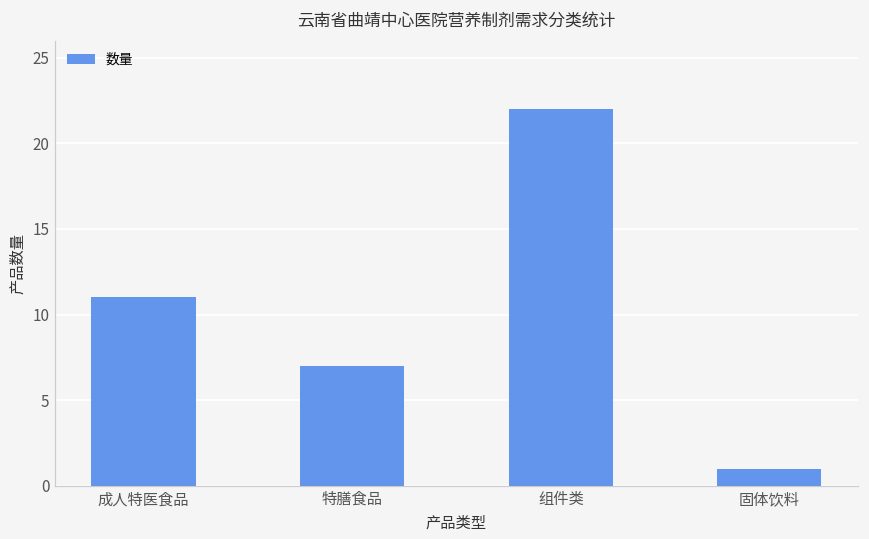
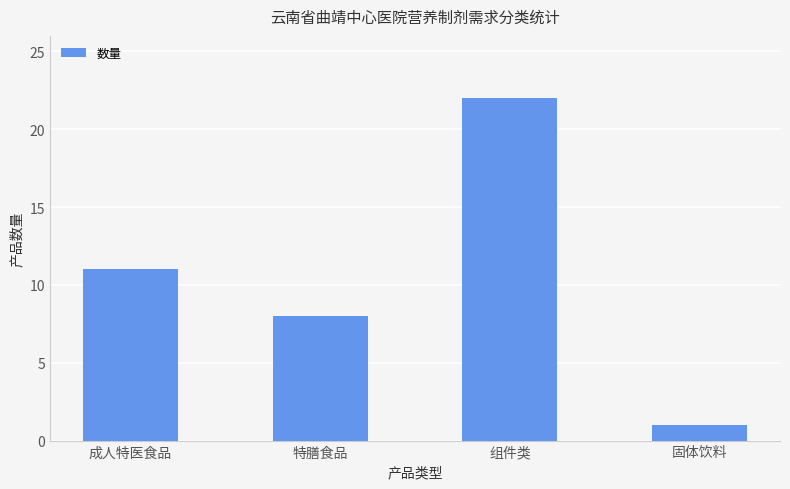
特膳食品: 7 -> 8
